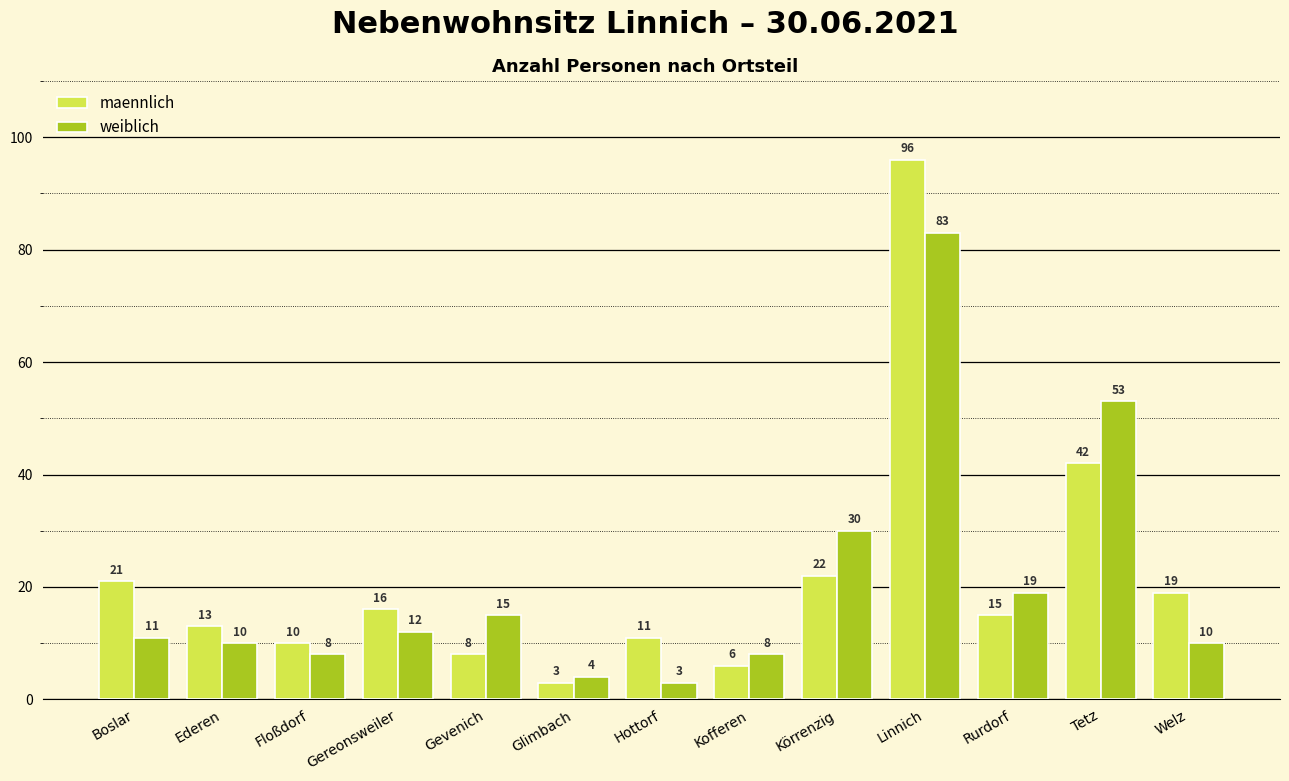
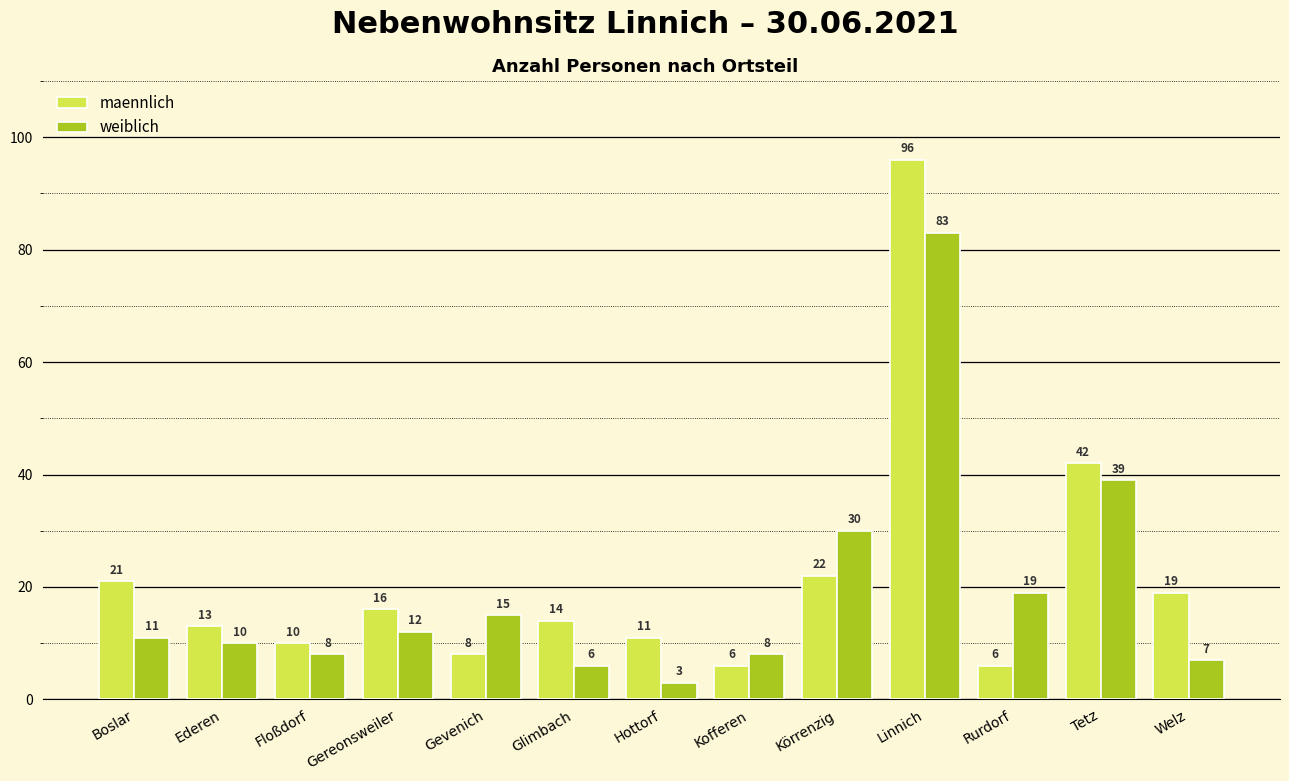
maennlich, Glimbach: 3 -> 14
weiblich, Glimbach: 4 -> 6
maennlich, Rurdorf: 15 -> 6
weiblich, Tetz: 53 -> 39
weiblich, Welz: 10 -> 7
